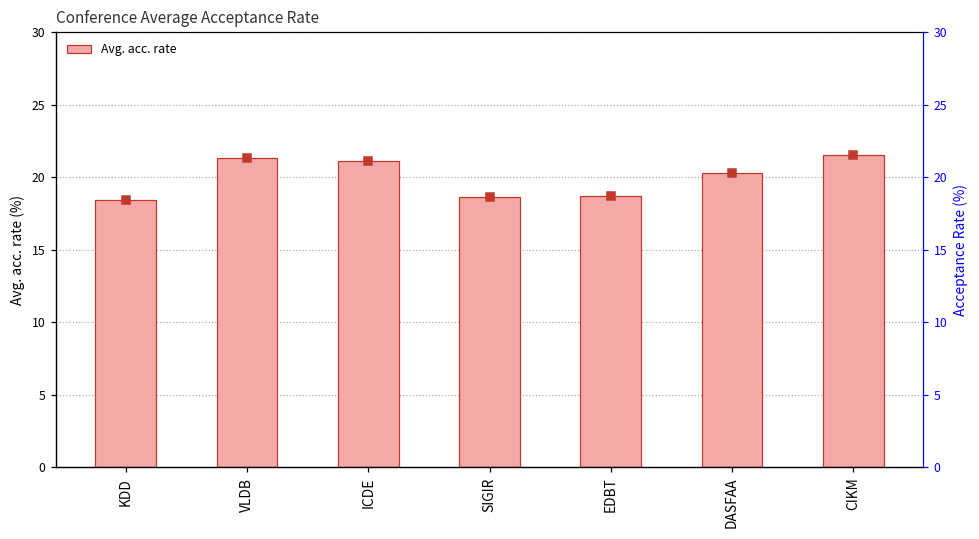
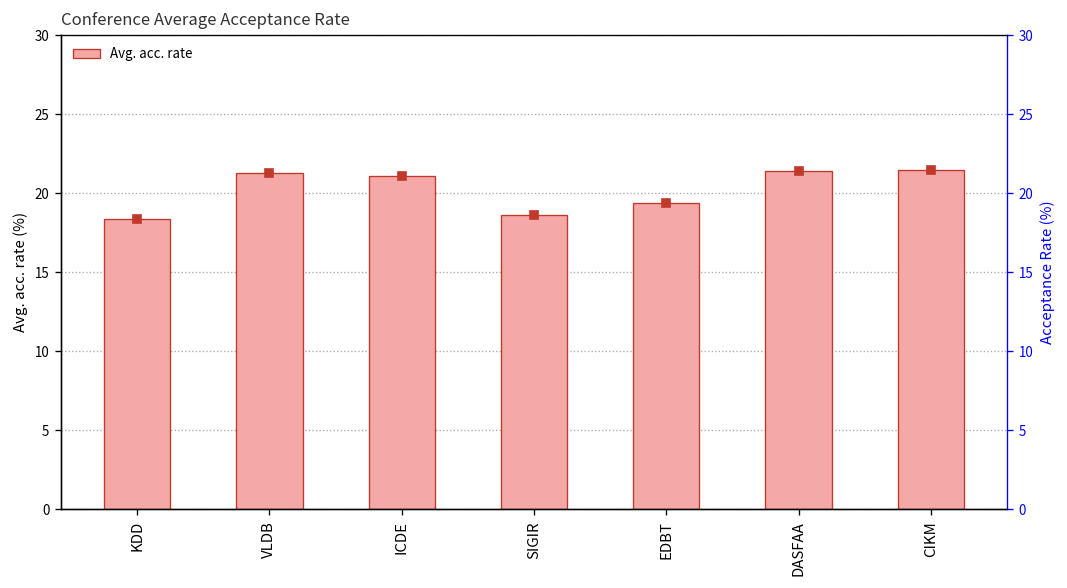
Avg. acc. rate, EDBT: 18.7 -> 19.4
Avg. acc. rate, DASFAA: 20.3 -> 21.4
